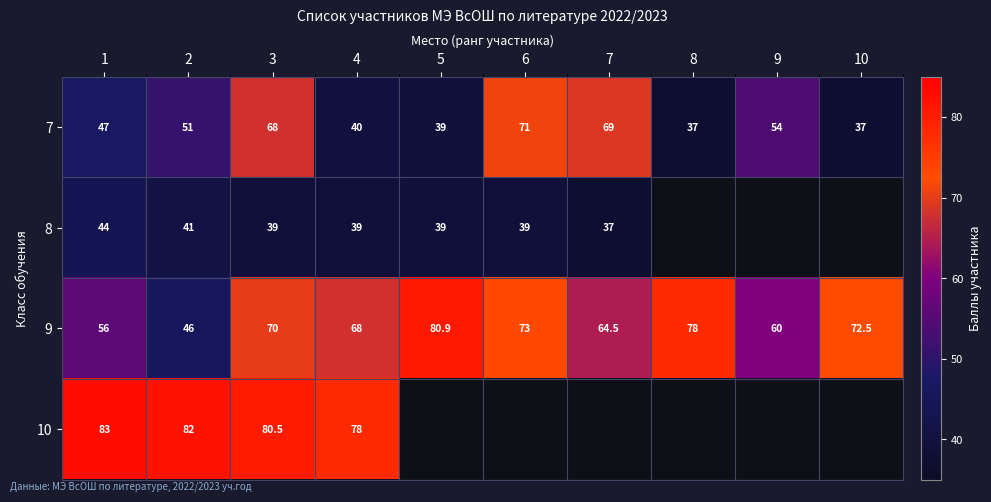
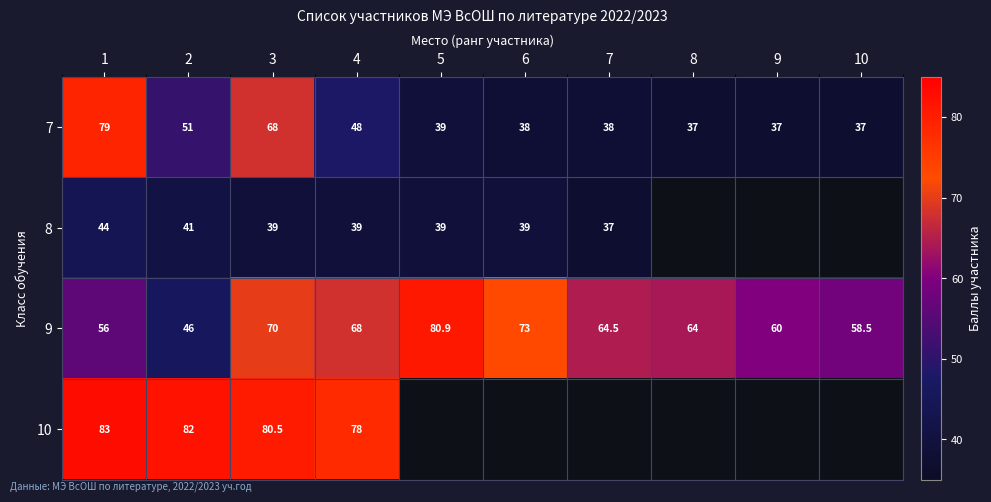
7, 1: 47 -> 79
7, 4: 40 -> 48
7, 6: 71 -> 38
7, 7: 69 -> 38
7, 9: 54 -> 37
9, 8: 78 -> 64
9, 10: 72.5 -> 58.5
